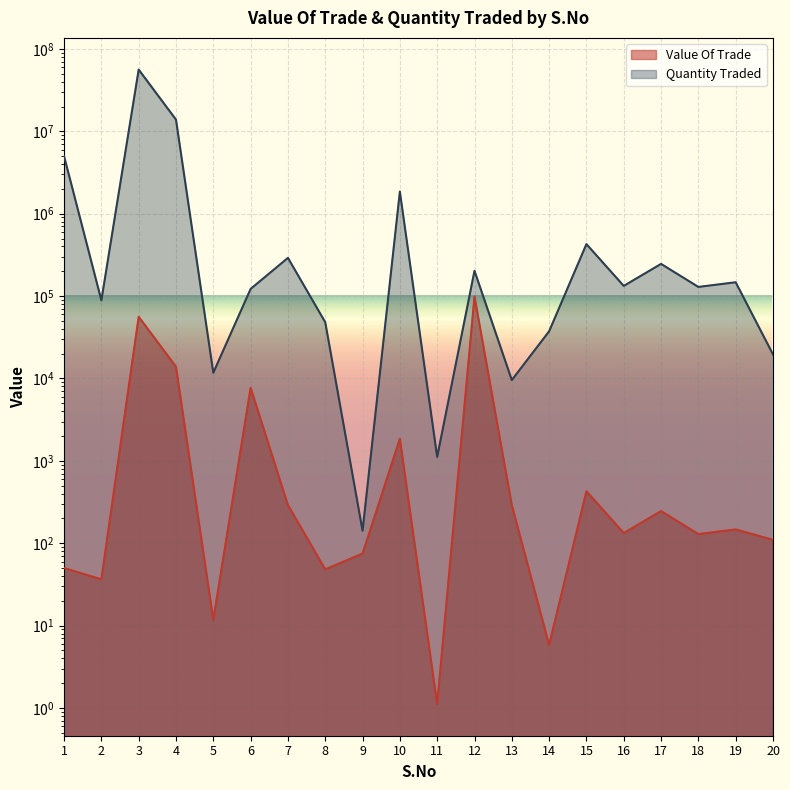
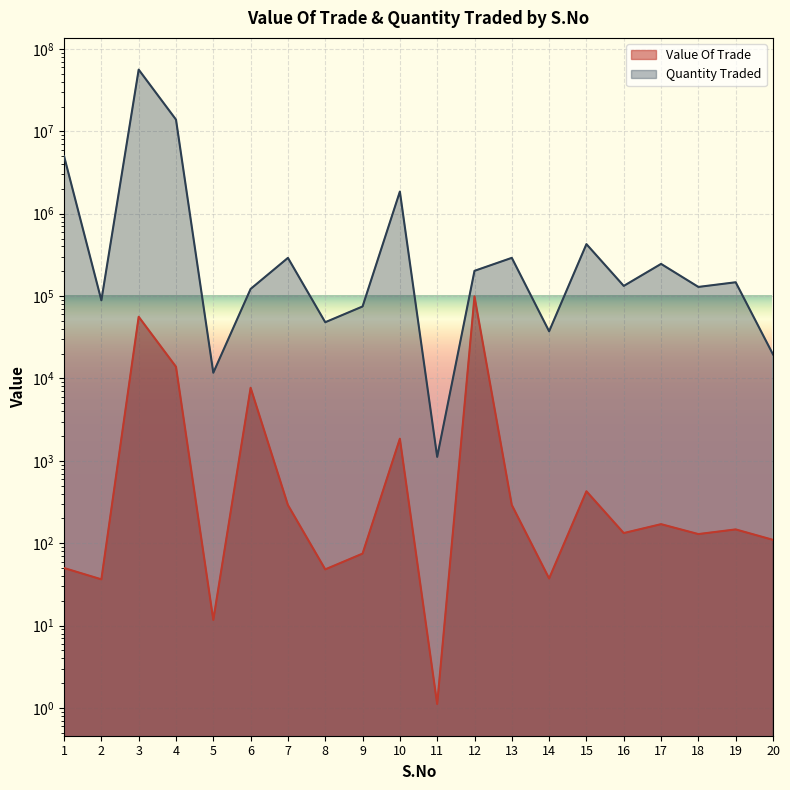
Quantity Traded, 9: 140 -> 70000
Quantity Traded, 13: 10000 -> 290000
Value Of Trade, 14: 6 -> 40
Value Of Trade, 17: 250 -> 170
